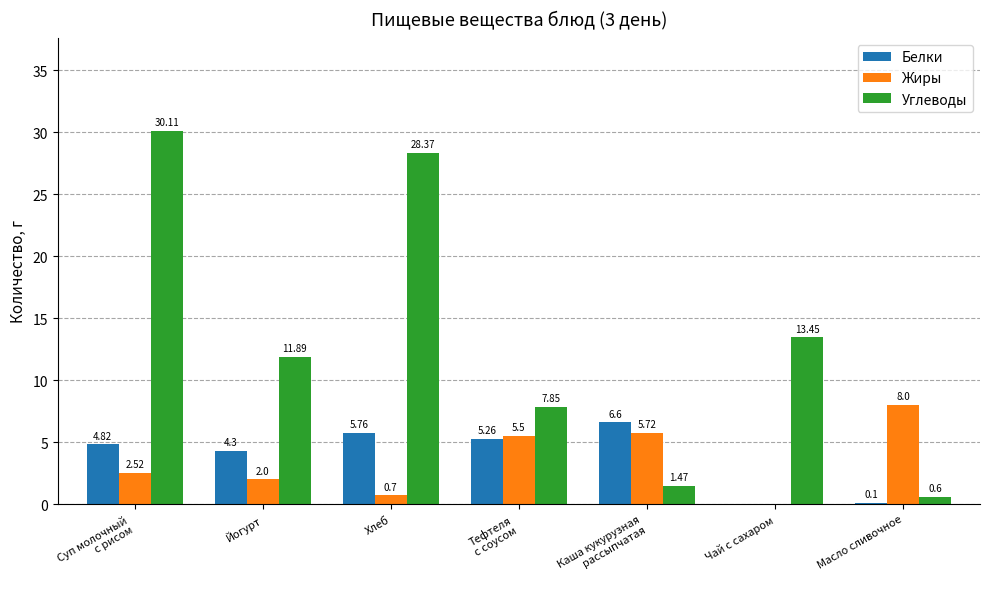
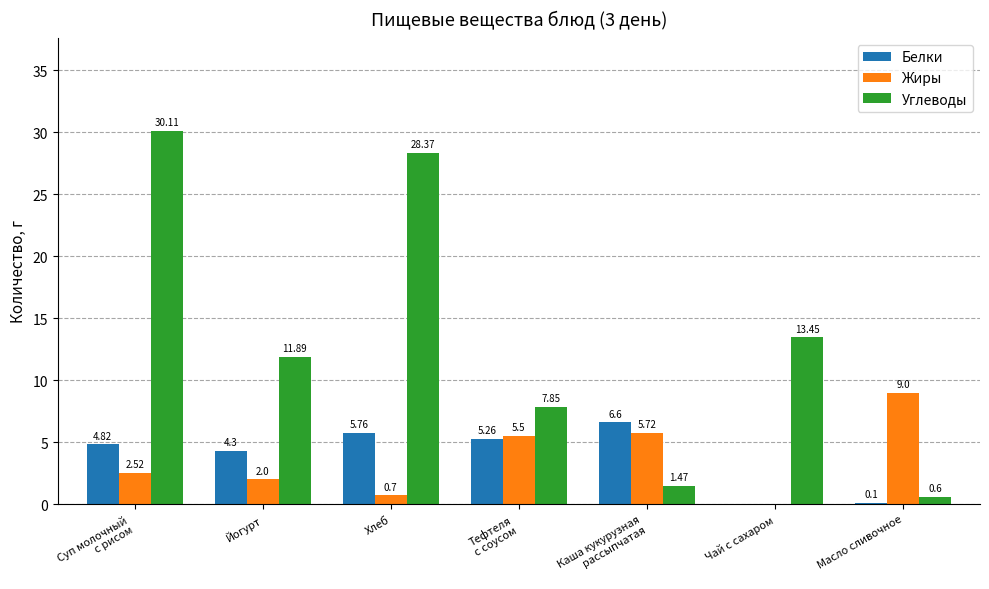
Жиры, Масло сливочное: 8.0 -> 9.0
